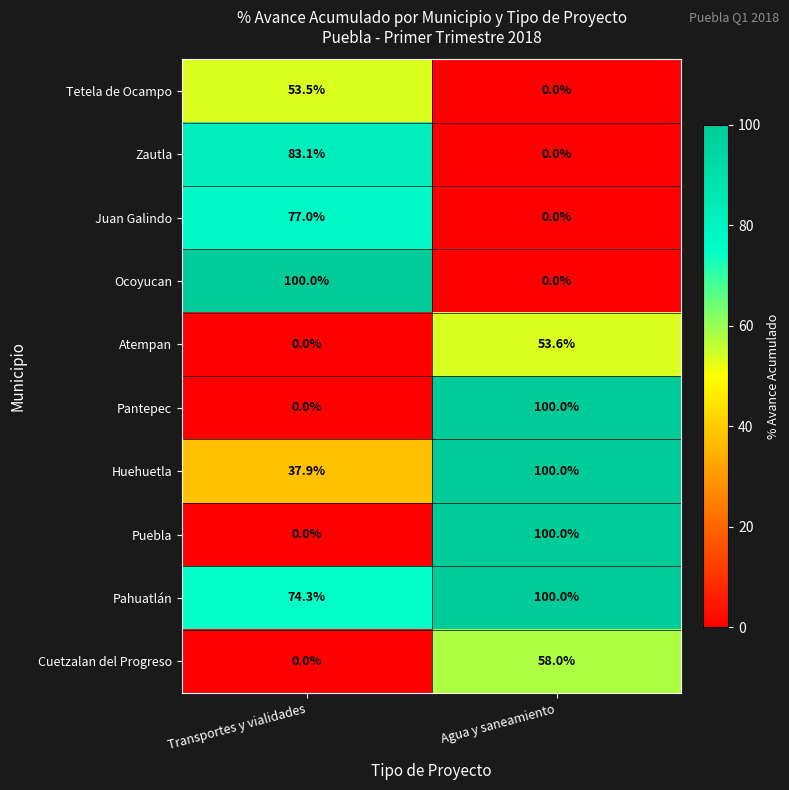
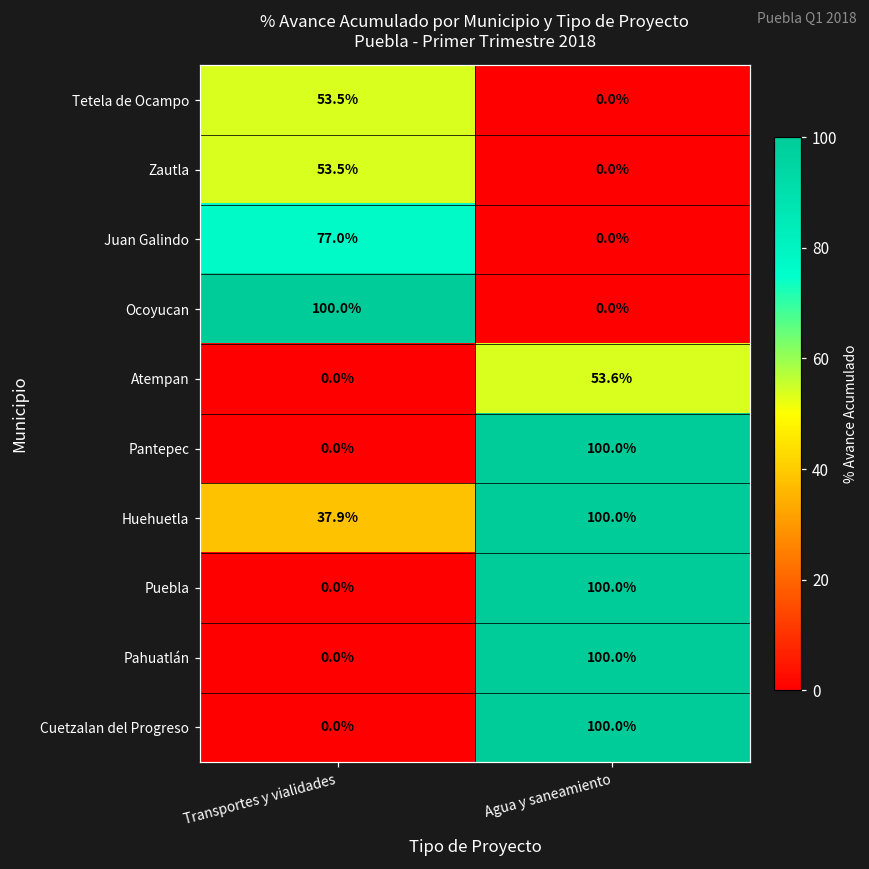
Zautla, Transportes y vialidades: 83.1% -> 53.5%
Pahuatlán, Transportes y vialidades: 74.3% -> 0.0%
Cuetzalan del Progreso, Agua y saneamiento: 58.0% -> 100.0%
